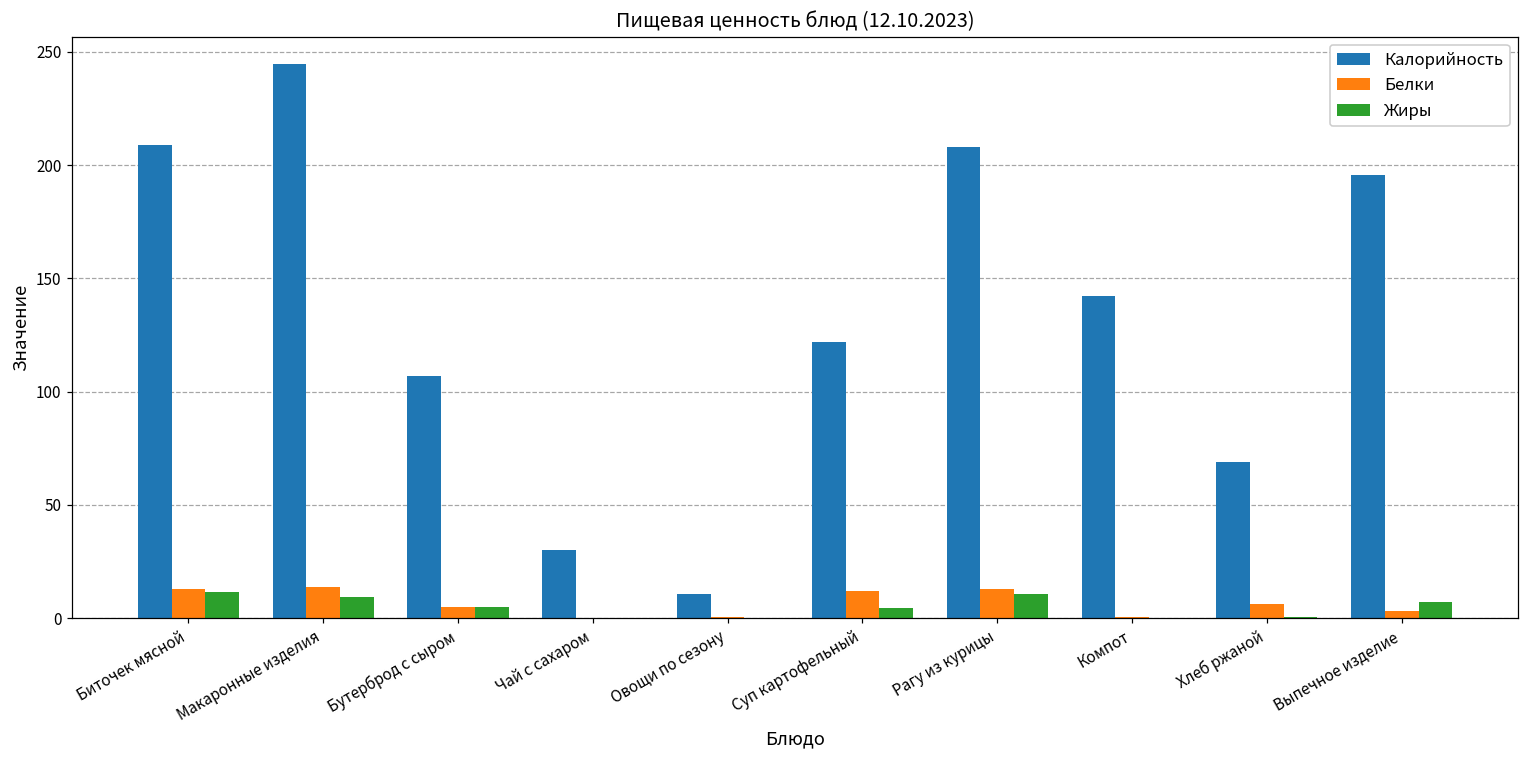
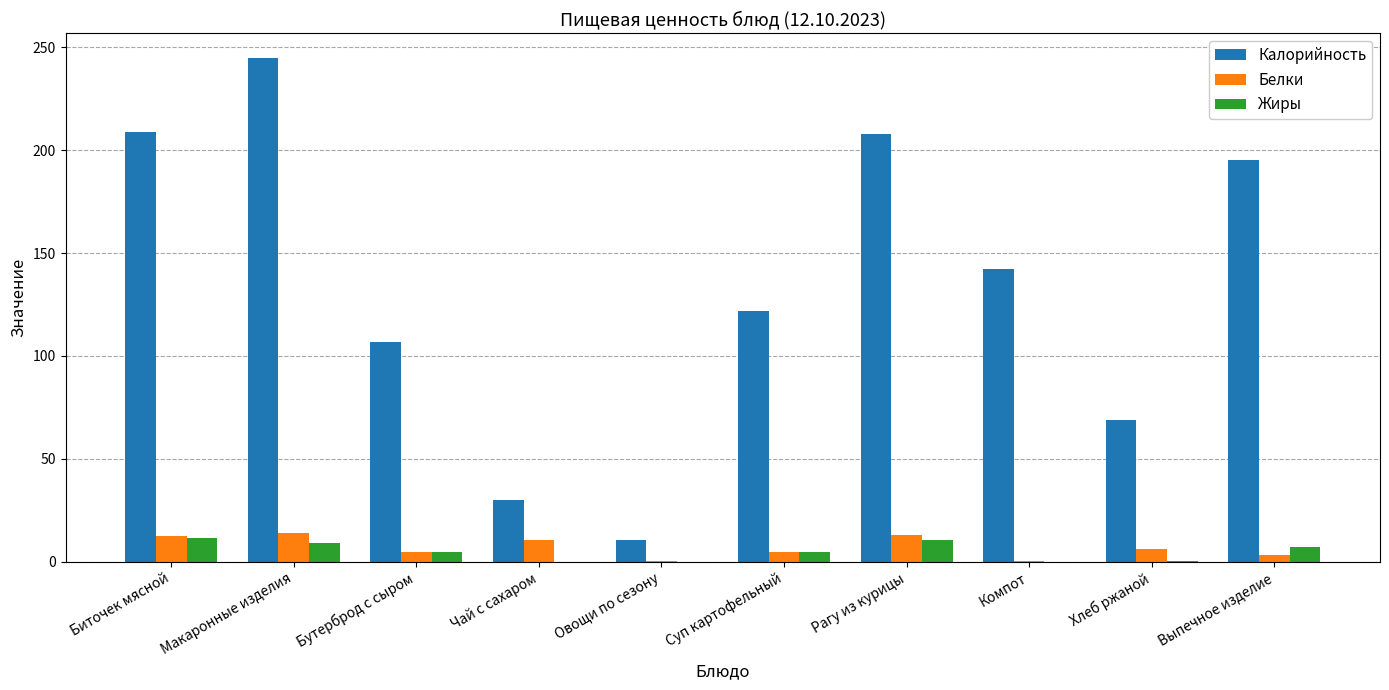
Белки, Чай с сахаром: 0 -> 10
Белки, Суп картофельный: 12 -> 5
